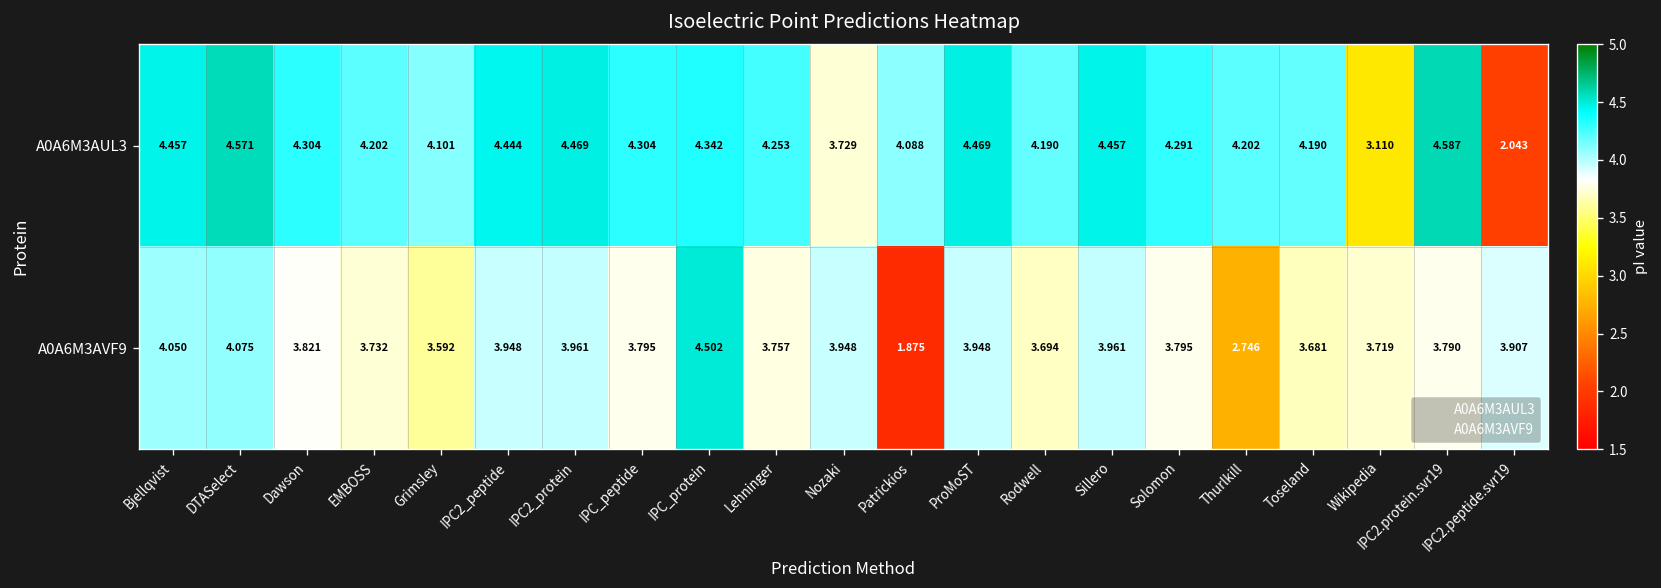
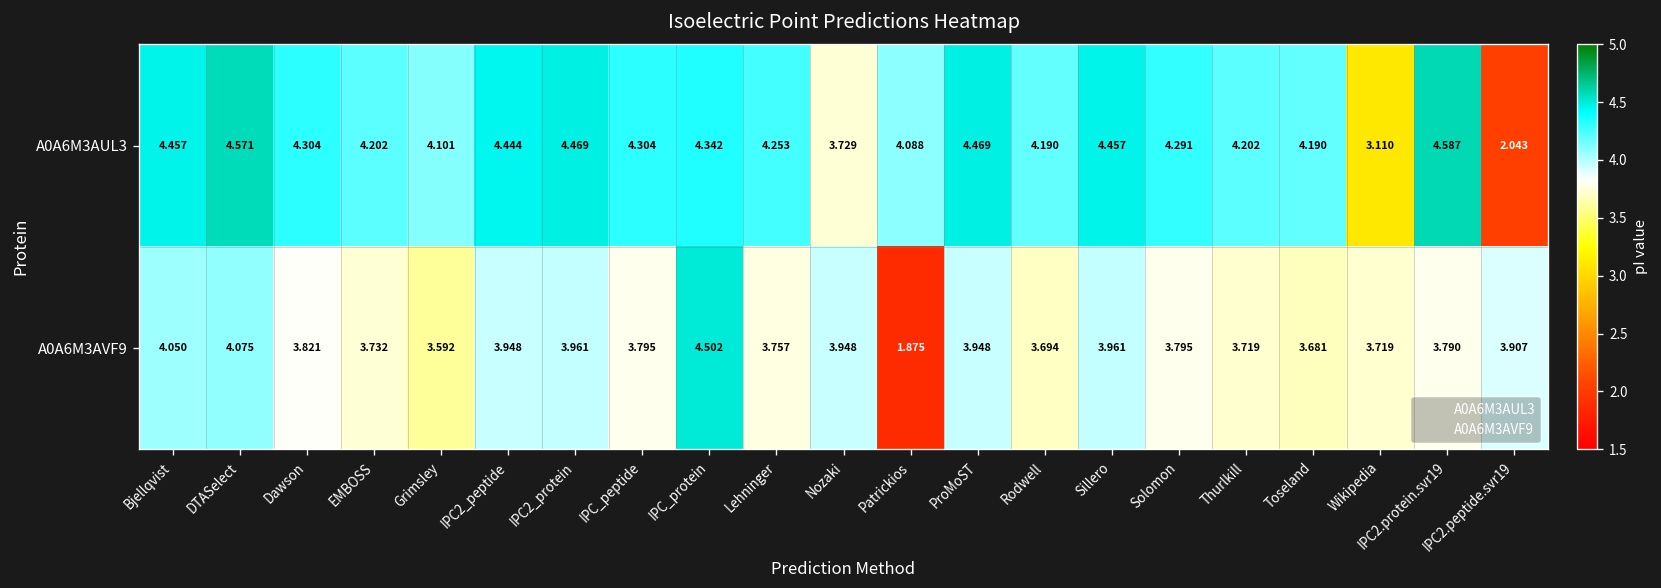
A0A6M3AVF9, Thurlkill: 2.746 -> 3.719
